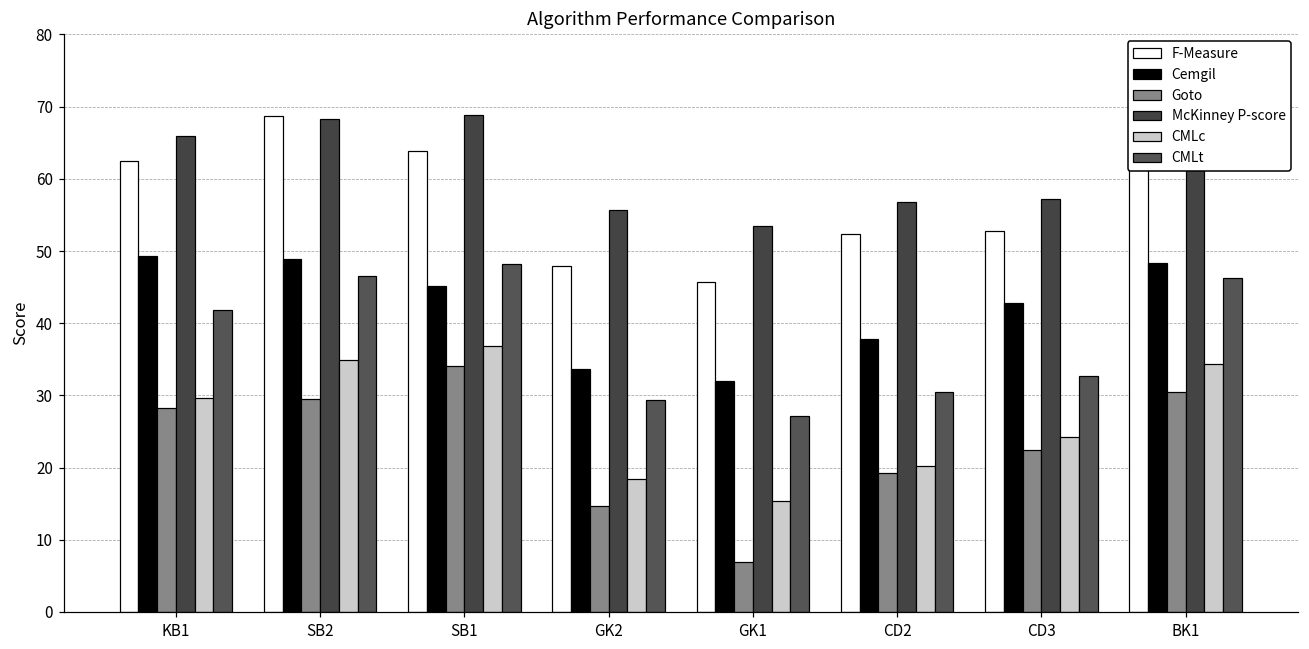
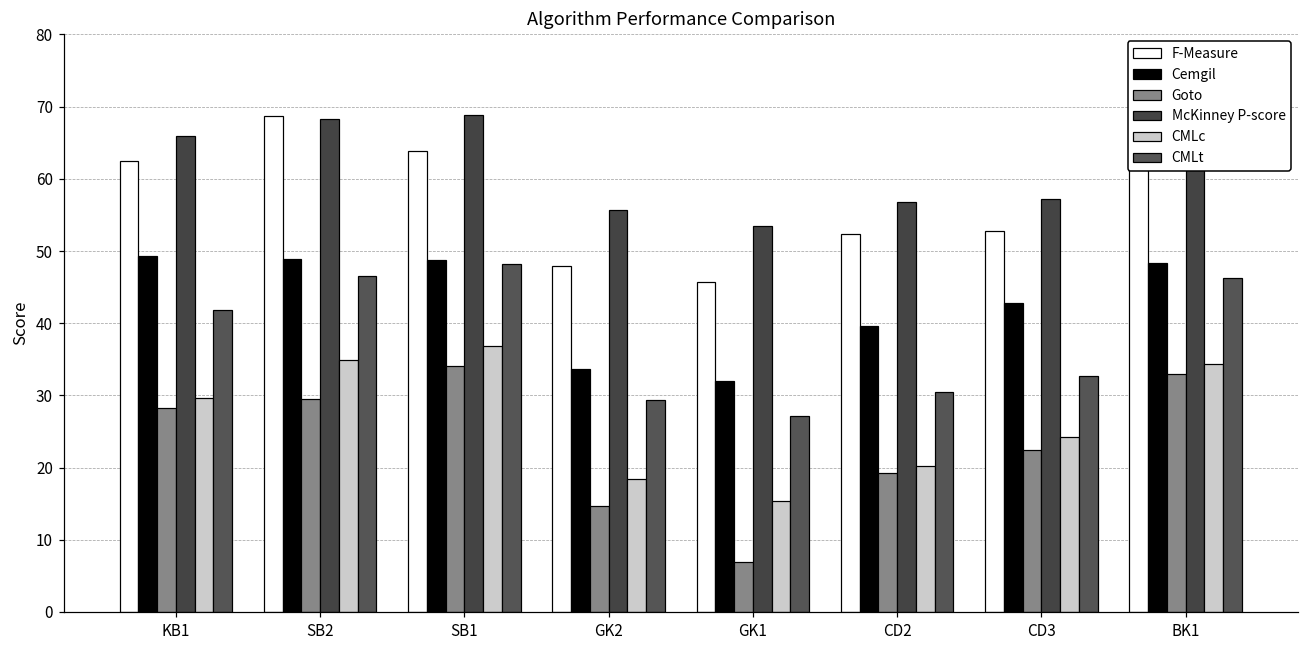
Cemgil, SB1: 45 -> 49
Cemgil, CD2: 38 -> 40
Goto, BK1: 30 -> 33
